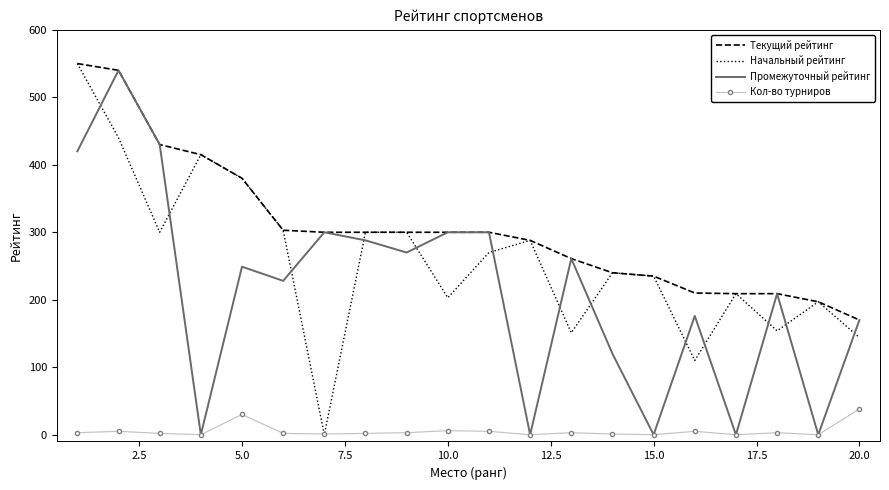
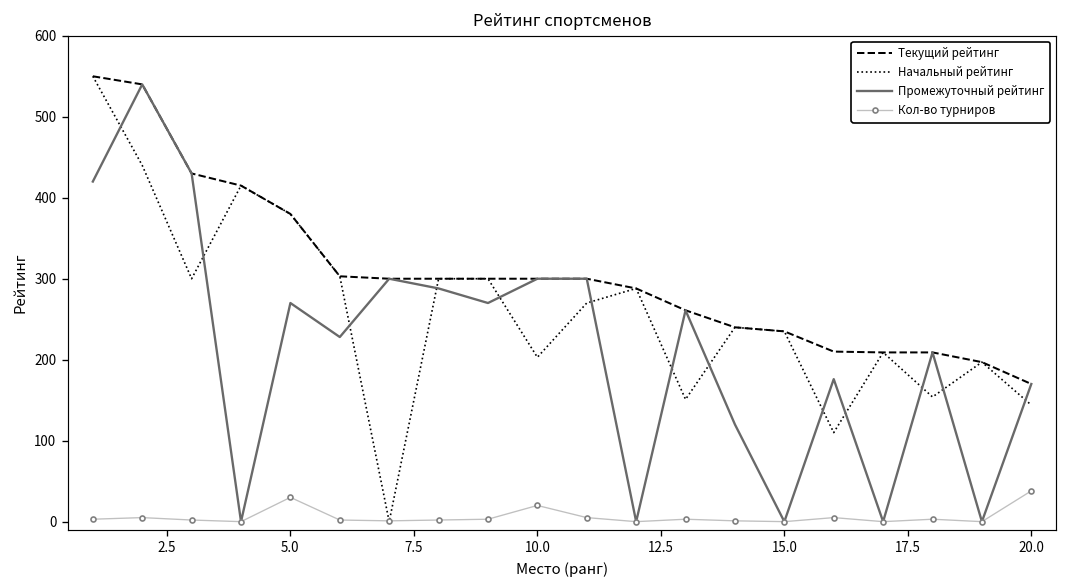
Промежуточный рейтинг, 5.0: 250 -> 270
Кол-во турниров, 10.0: 10 -> 20
